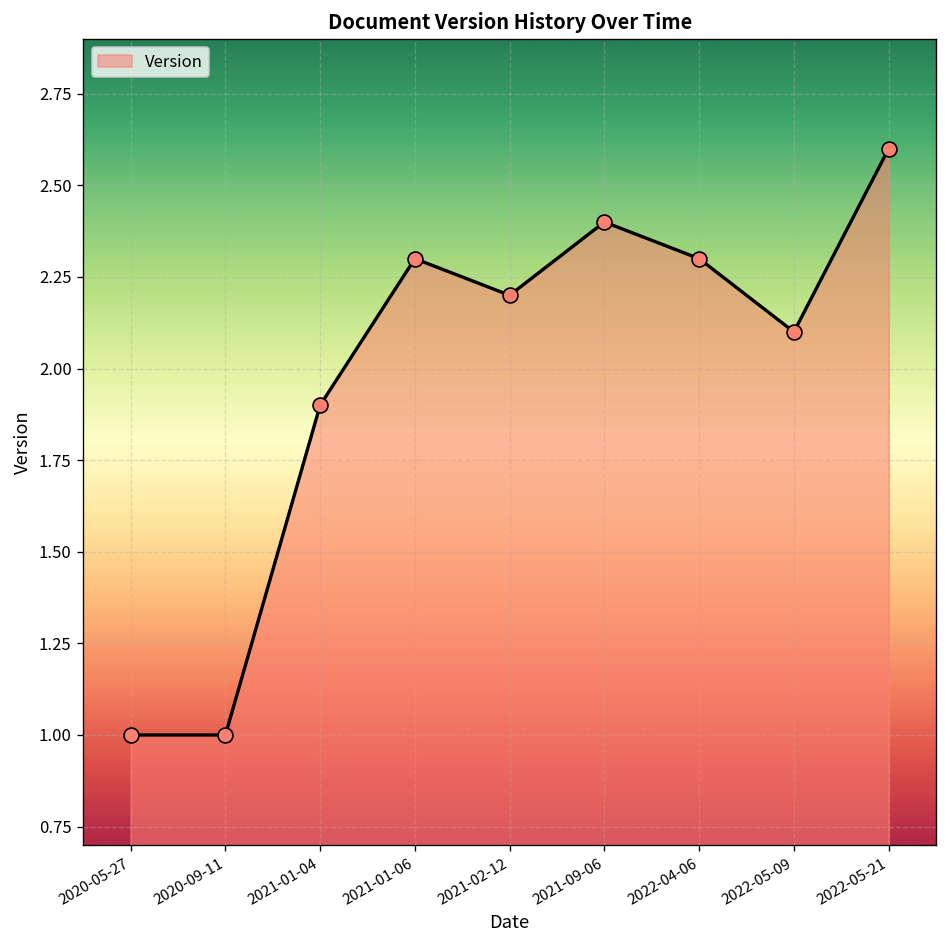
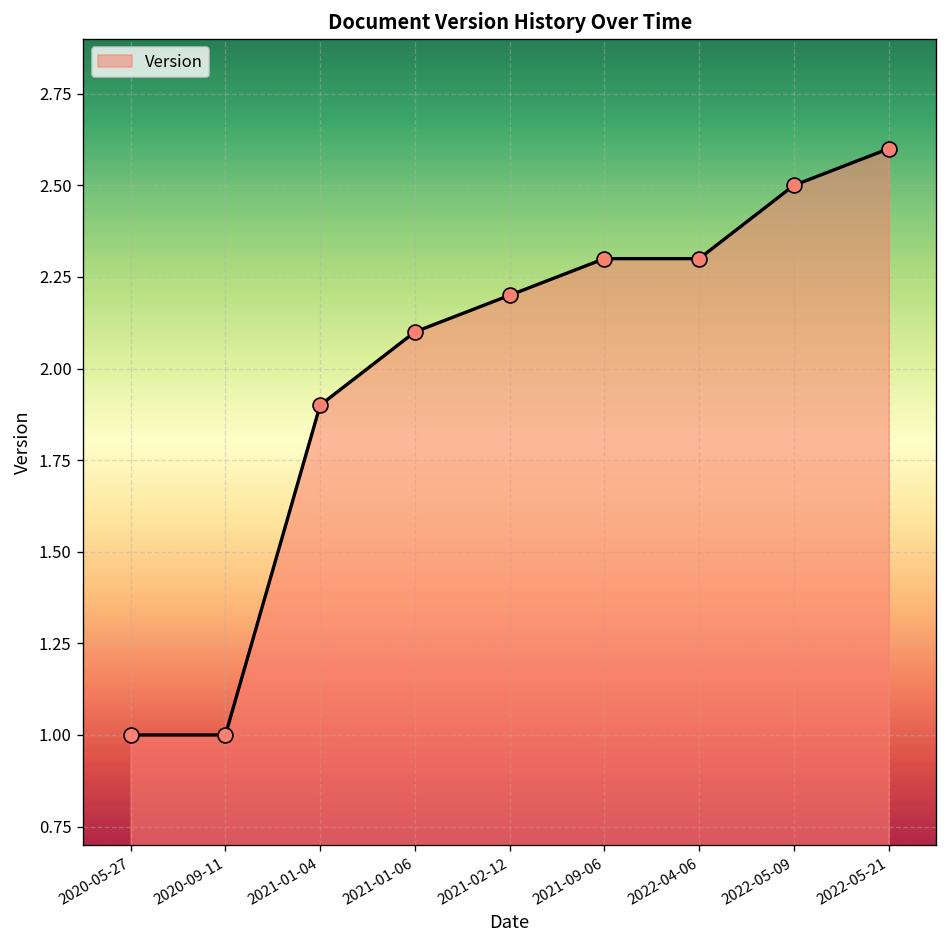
2021-01-06: 2.3 -> 2.1
2021-09-06: 2.4 -> 2.3
2022-05-09: 2.1 -> 2.5
